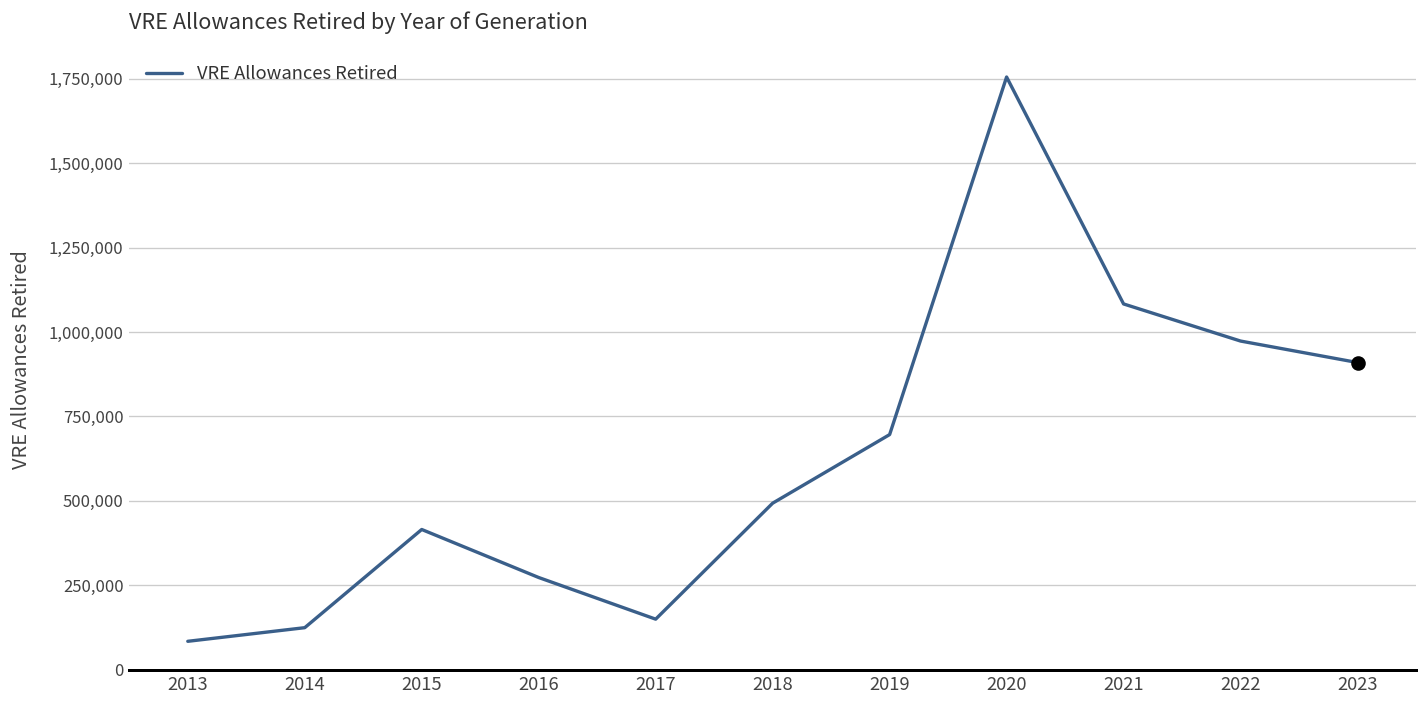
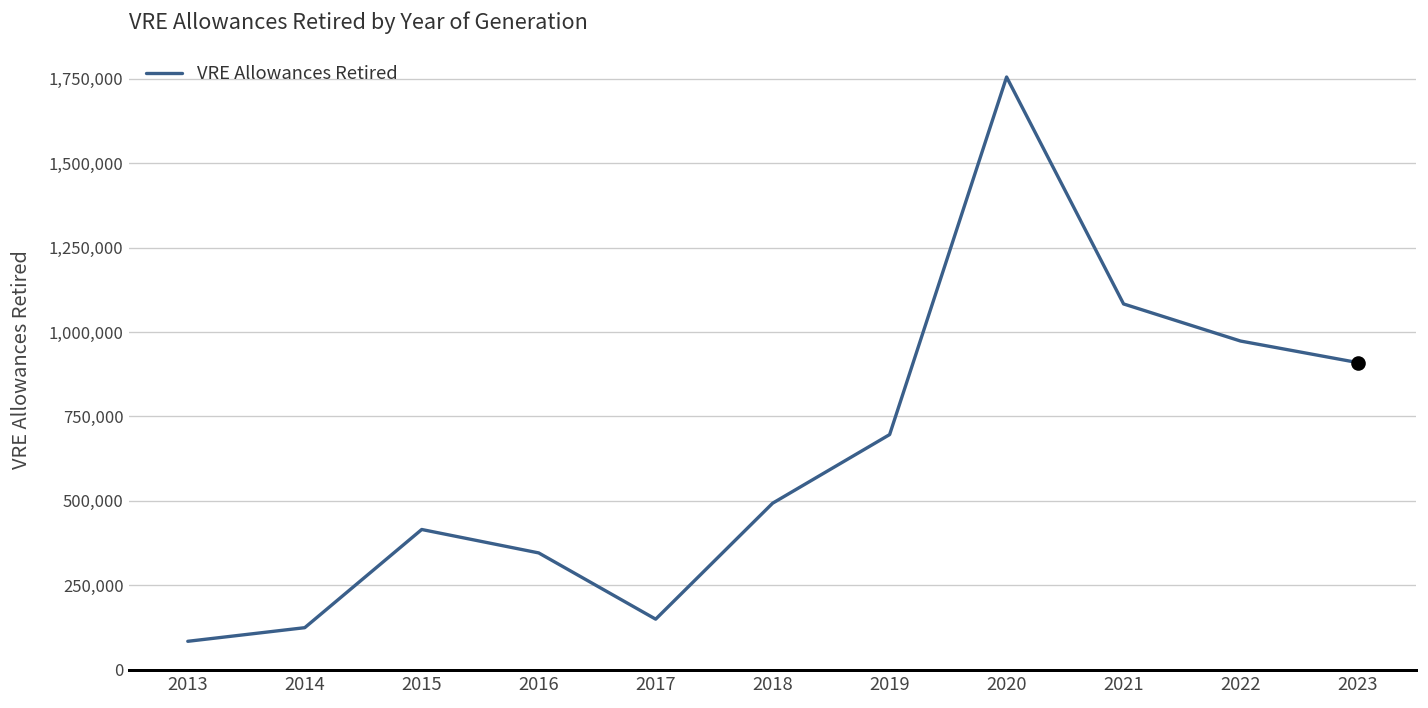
VRE Allowances Retired, 2016: 270,000 -> 350,000
